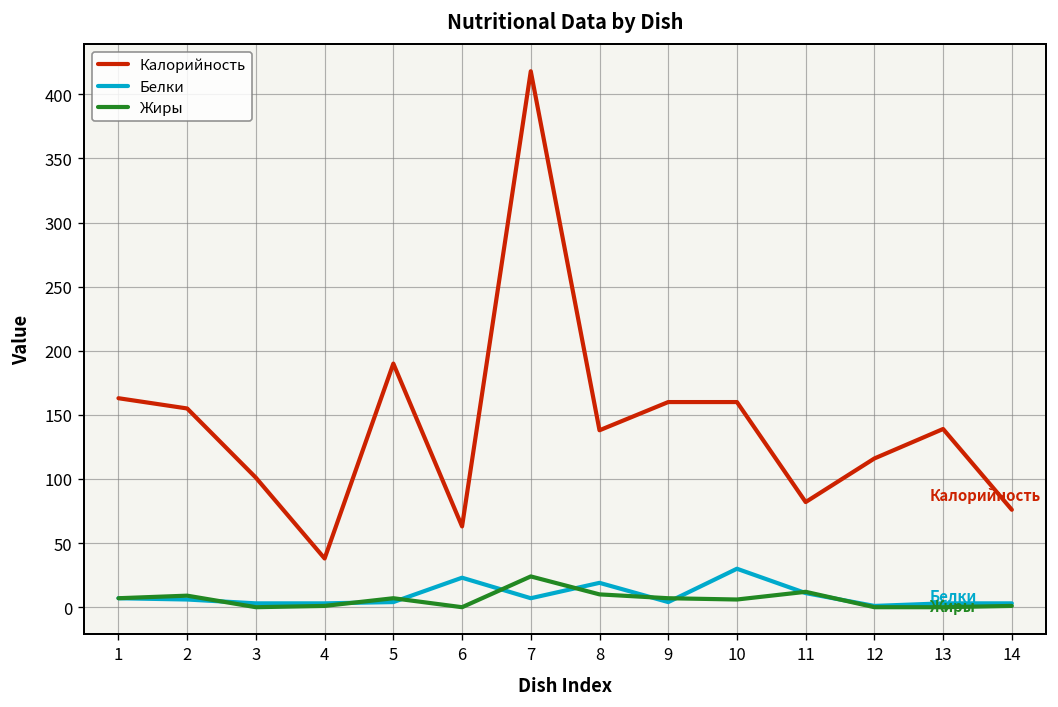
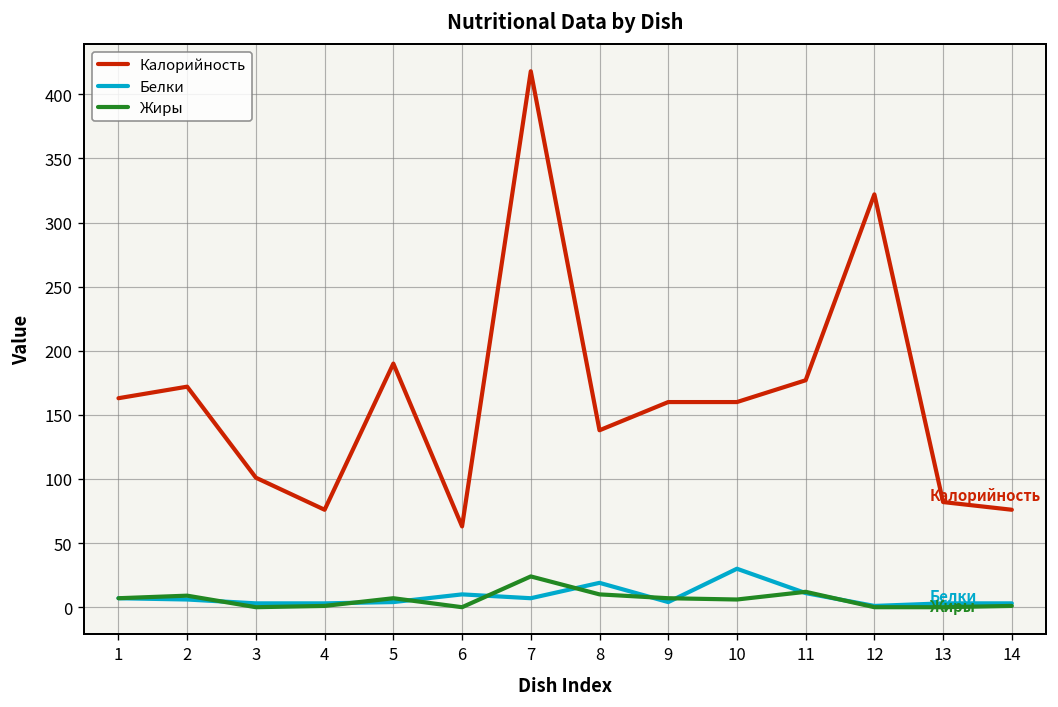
Калорийность, 2: 155 -> 172
Калорийность, 4: 38 -> 76
Белки, 6: 23 -> 10
Калорийность, 11: 82 -> 177
Калорийность, 12: 116 -> 322
Калорийность, 13: 139 -> 82
